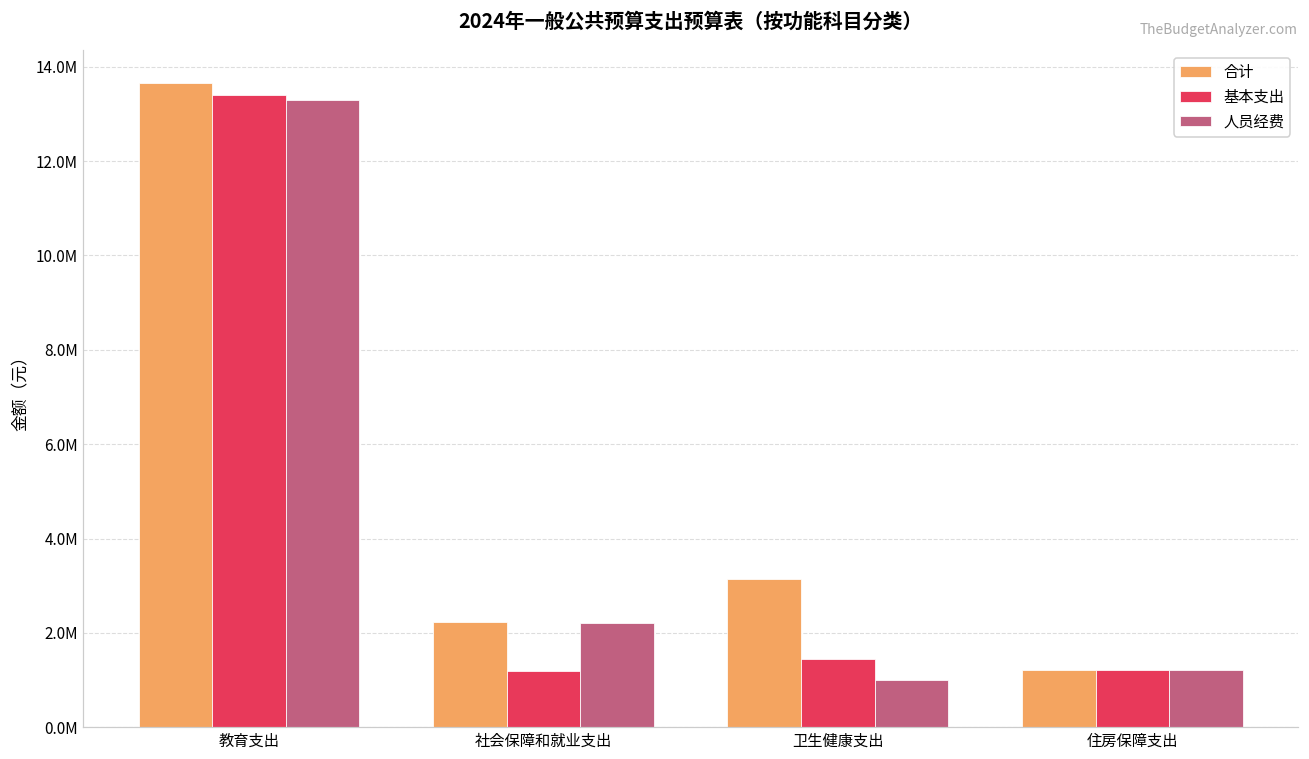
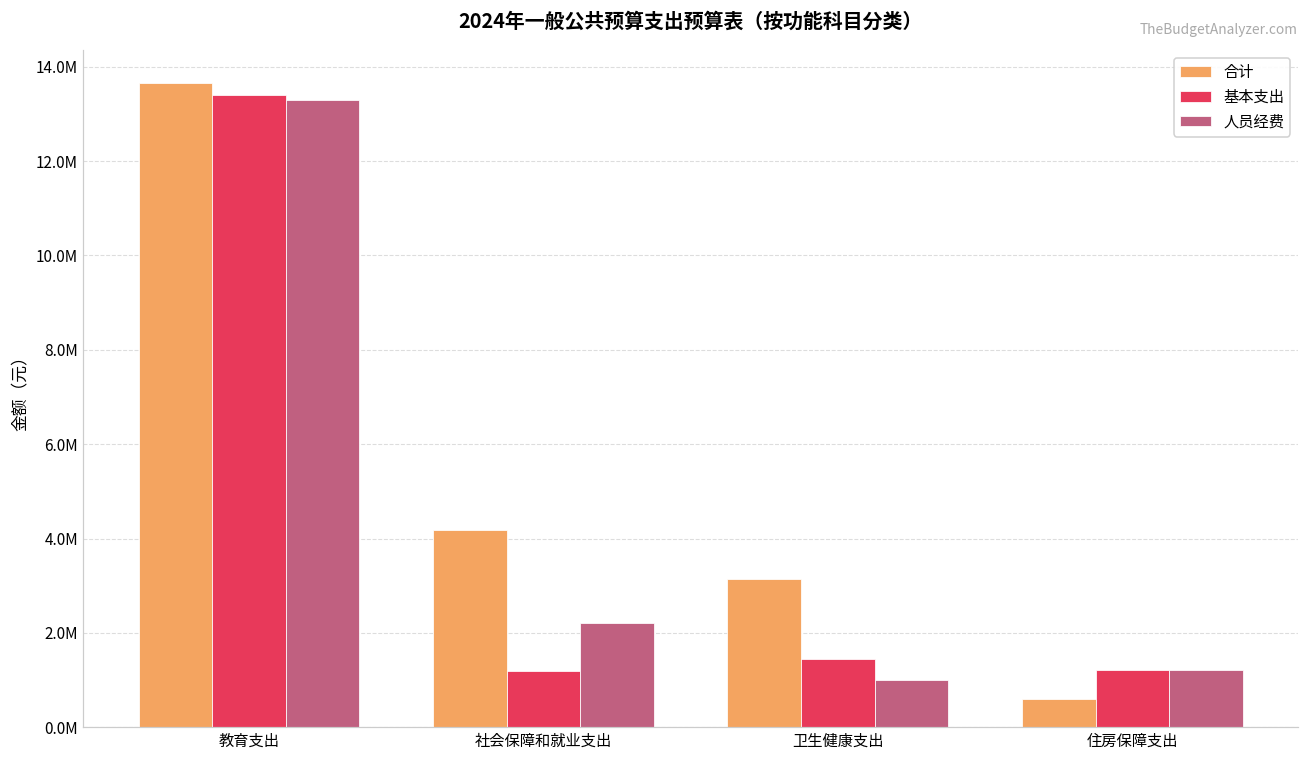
合计, 社会保障和就业支出: 2200000 -> 4200000
合计, 住房保障支出: 1200000 -> 600000
